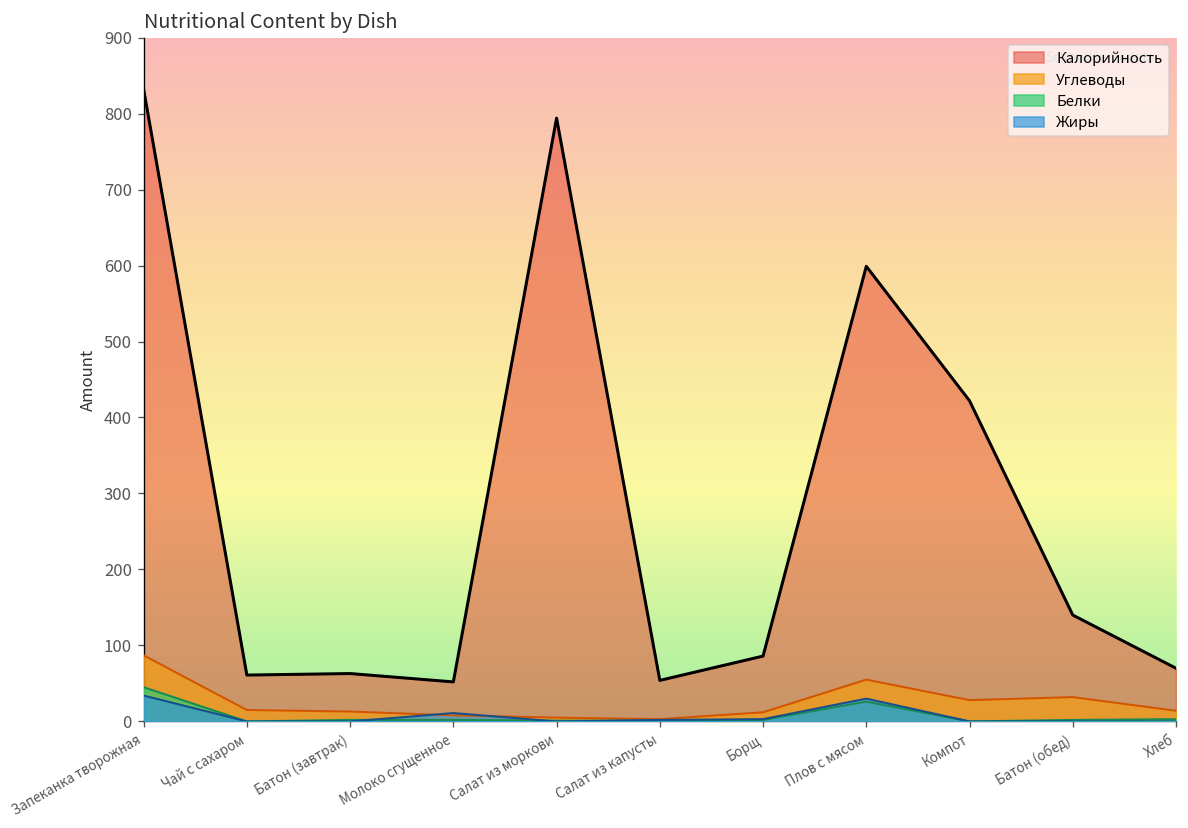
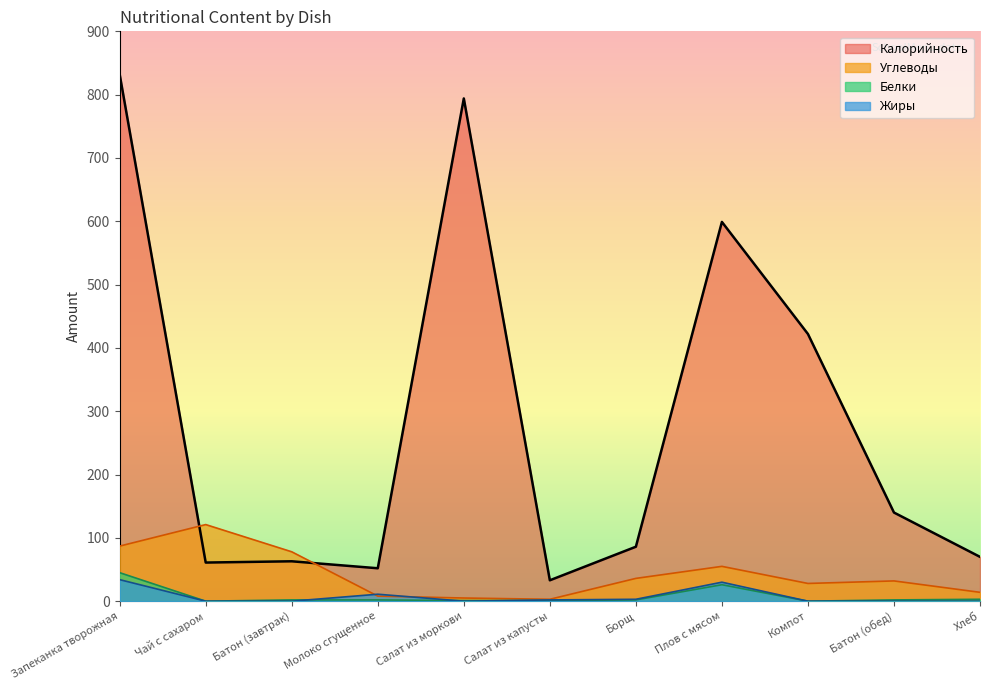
Углеводы, Чай с сахаром: 20 -> 120
Углеводы, Батон (завтрак): 10 -> 80
Калорийность, Салат из капусты: 50 -> 30
Углеводы, Борщ: 10 -> 40
